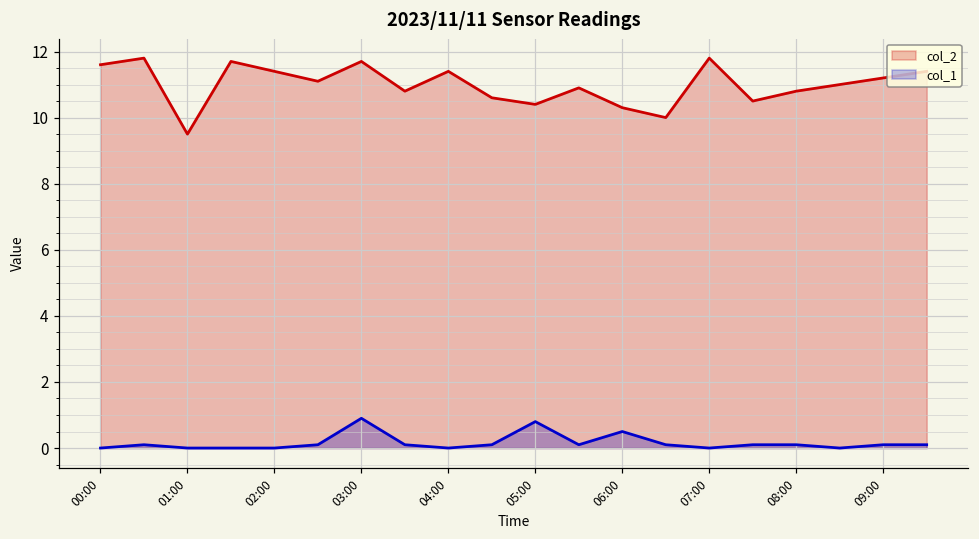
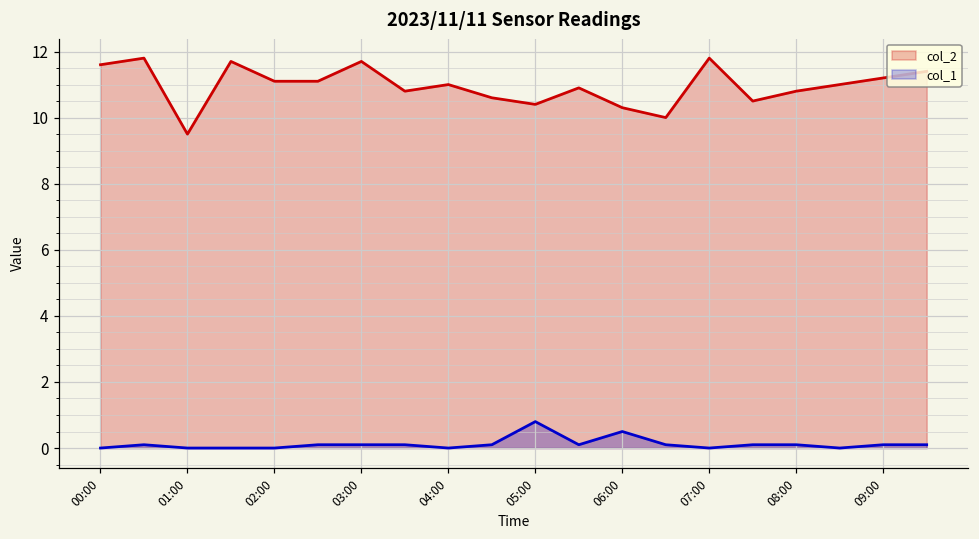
col_2, 02:00: 11.4 -> 11.1
col_1, 03:00: 0.9 -> 0.1
col_2, 04:00: 11.4 -> 11.0
